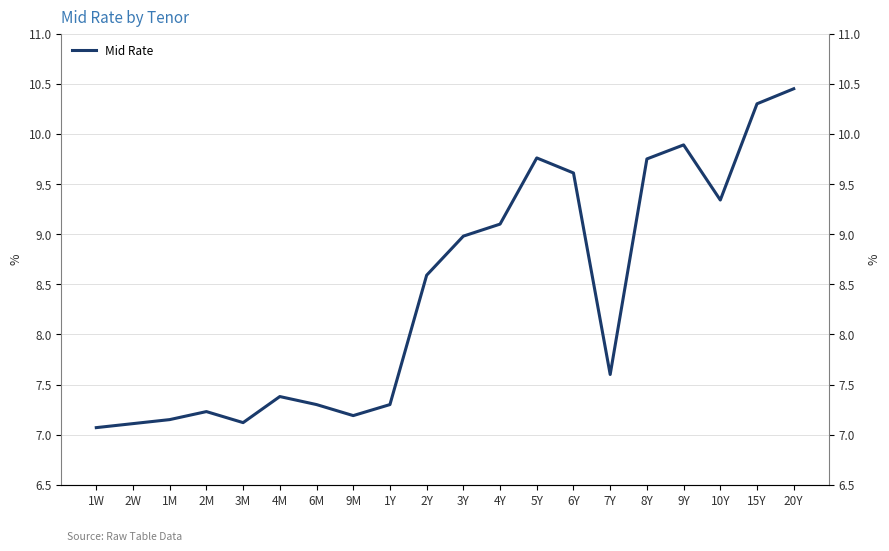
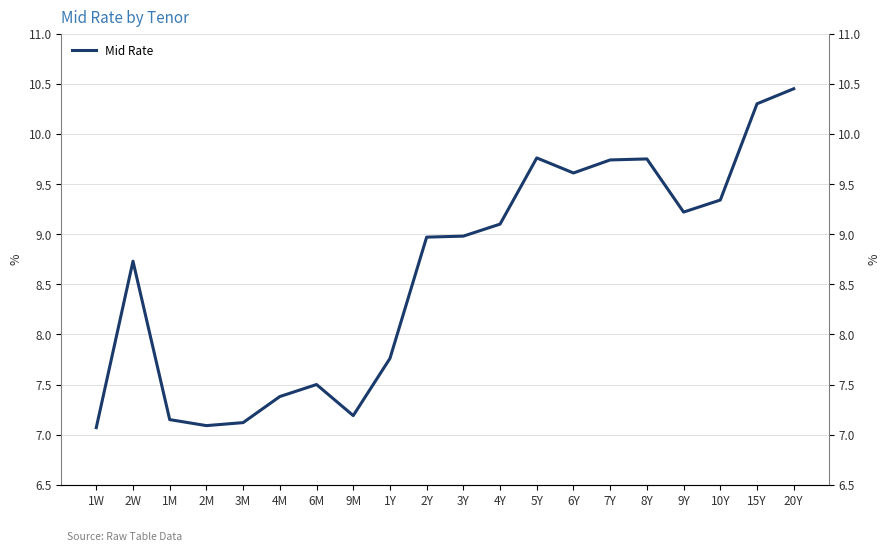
2W: 7.11 -> 8.73
2M: 7.23 -> 7.09
6M: 7.3 -> 7.5
1Y: 7.30 -> 7.76
2Y: 8.59 -> 8.97
7Y: 7.60 -> 9.74
9Y: 9.89 -> 9.22
